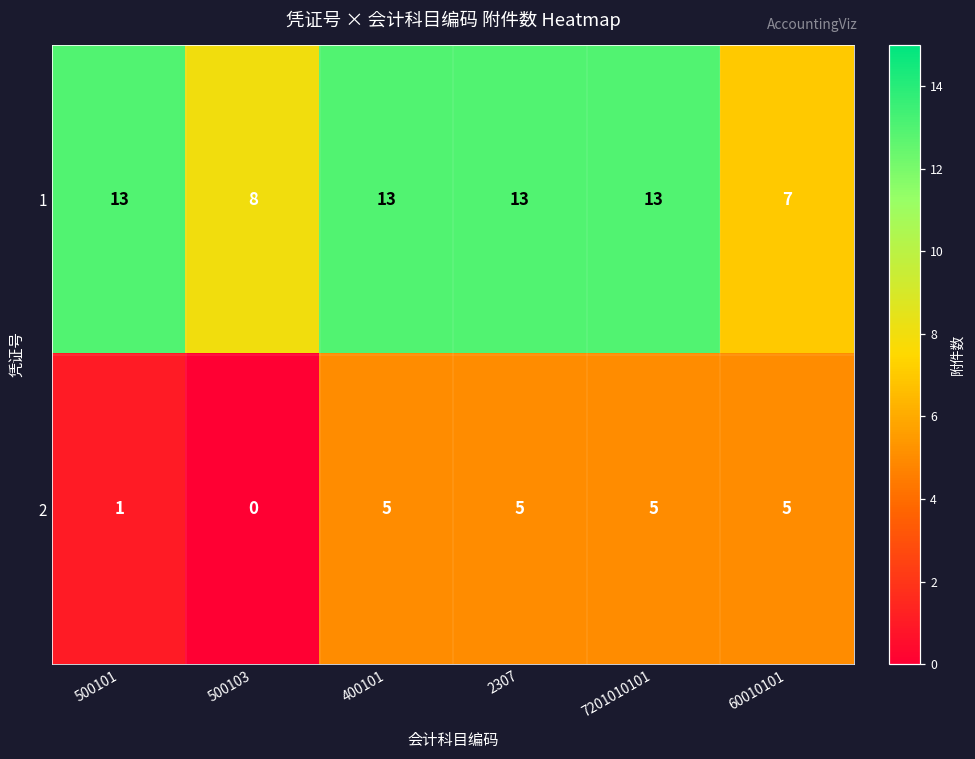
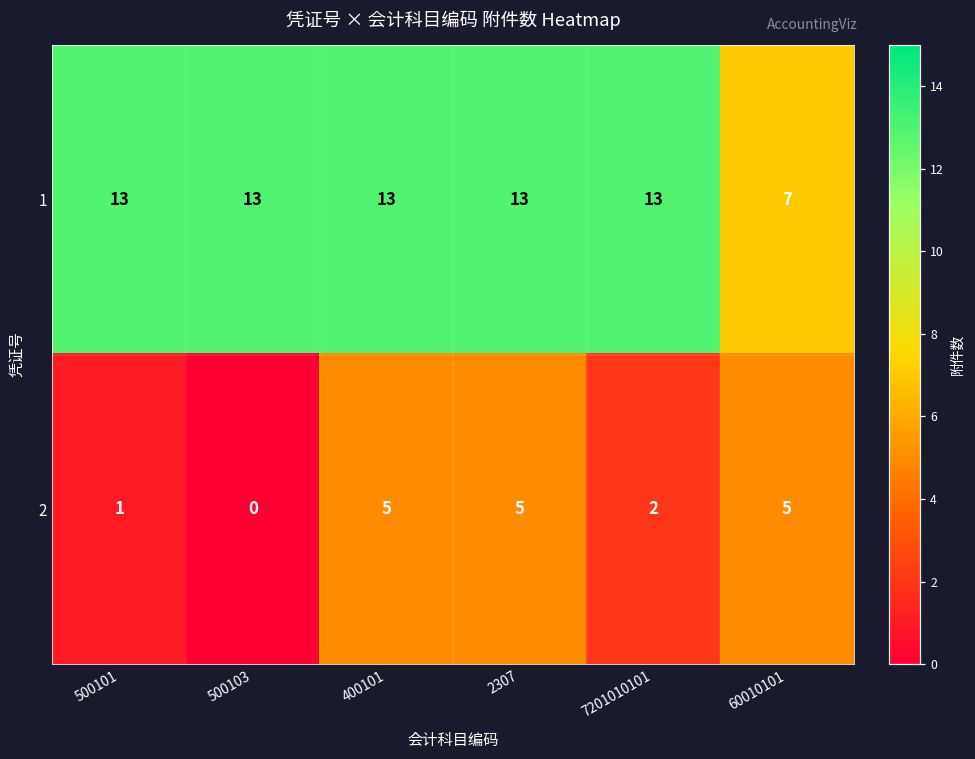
1, 500103: 8 -> 13
2, 7201010101: 5 -> 2
